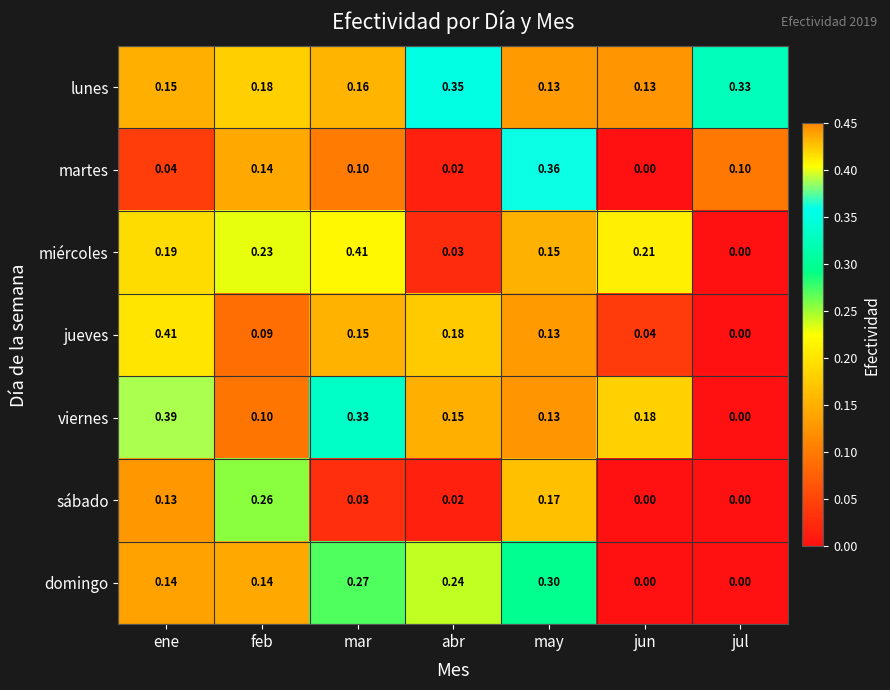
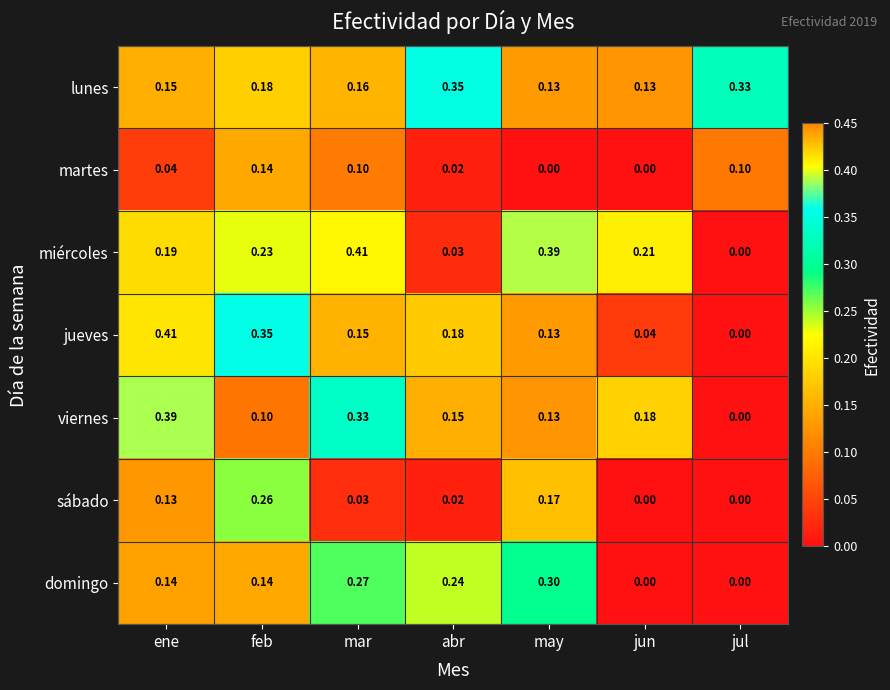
martes, may: 0.36 -> 0.00
miércoles, may: 0.15 -> 0.39
jueves, feb: 0.09 -> 0.35
